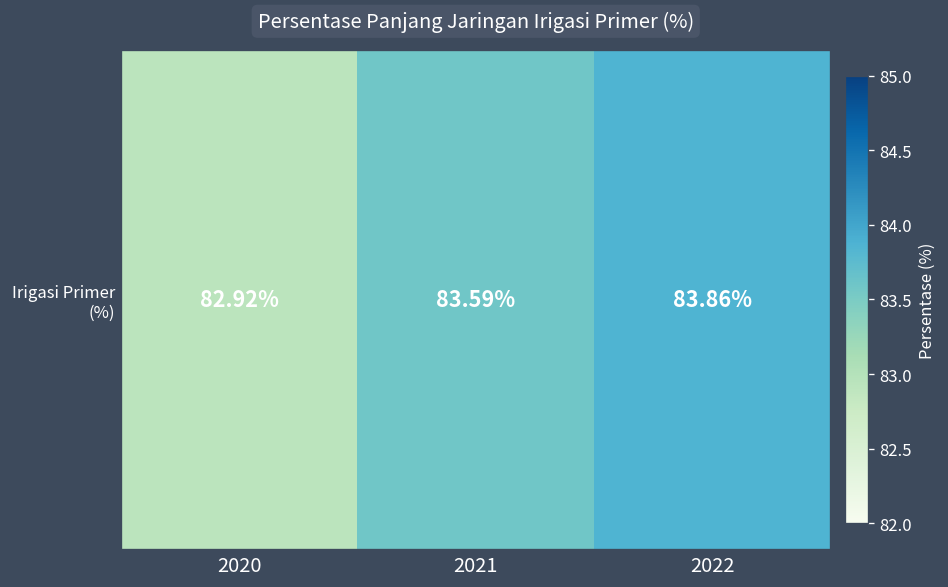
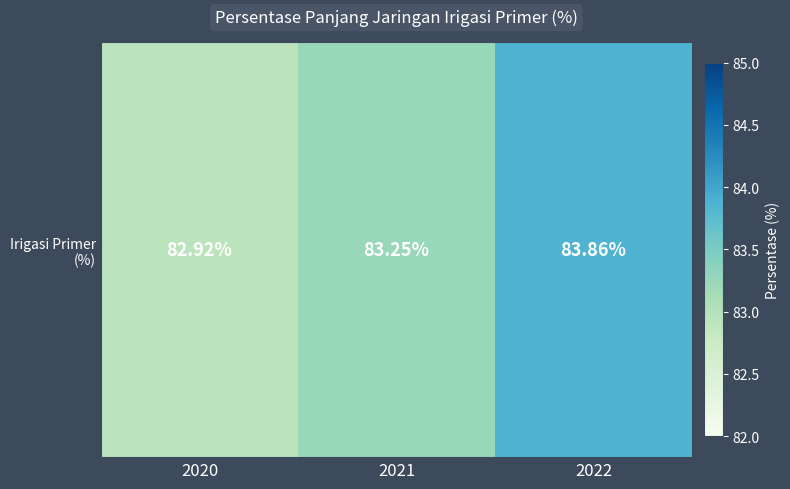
Irigasi Primer (%), 2021: 83.59% -> 83.25%
